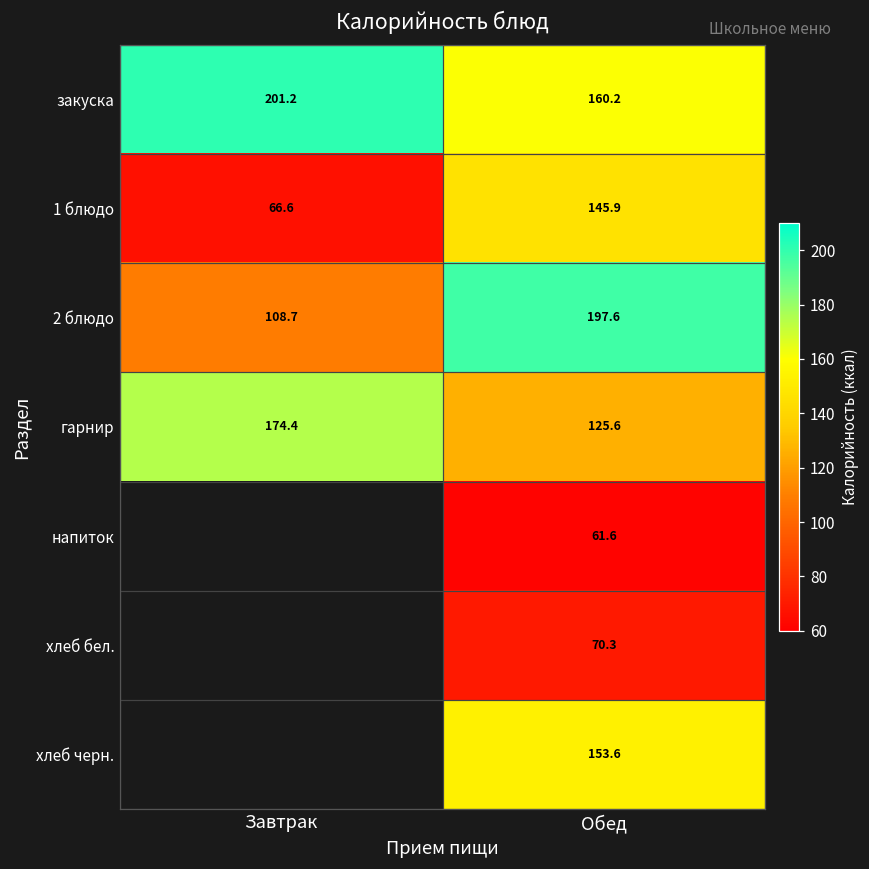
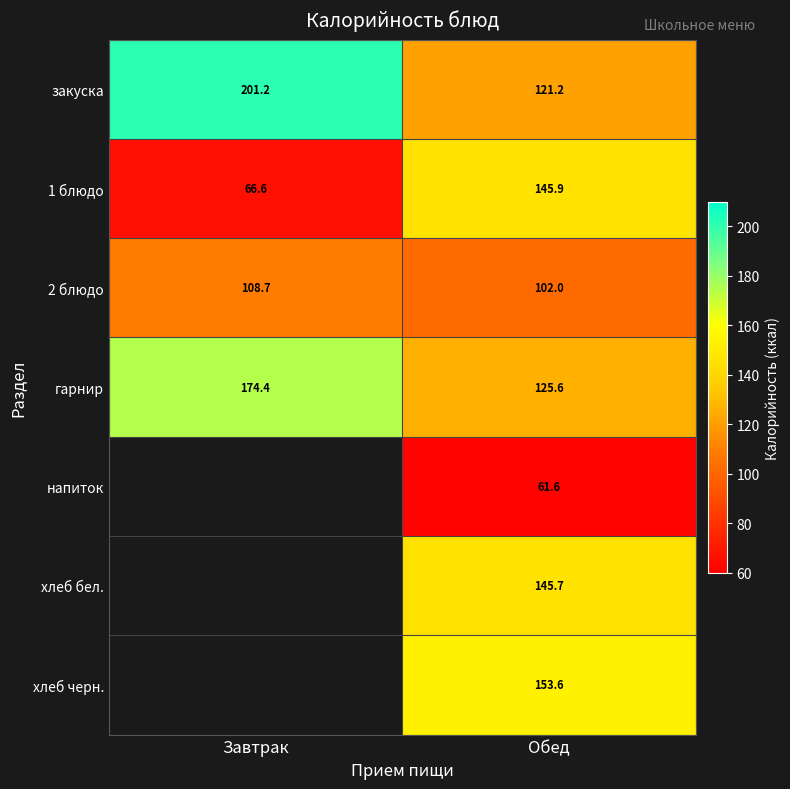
закуска, Обед: 160.2 -> 121.2
2 блюдо, Обед: 197.6 -> 102.0
хлеб бел., Обед: 70.3 -> 145.7
